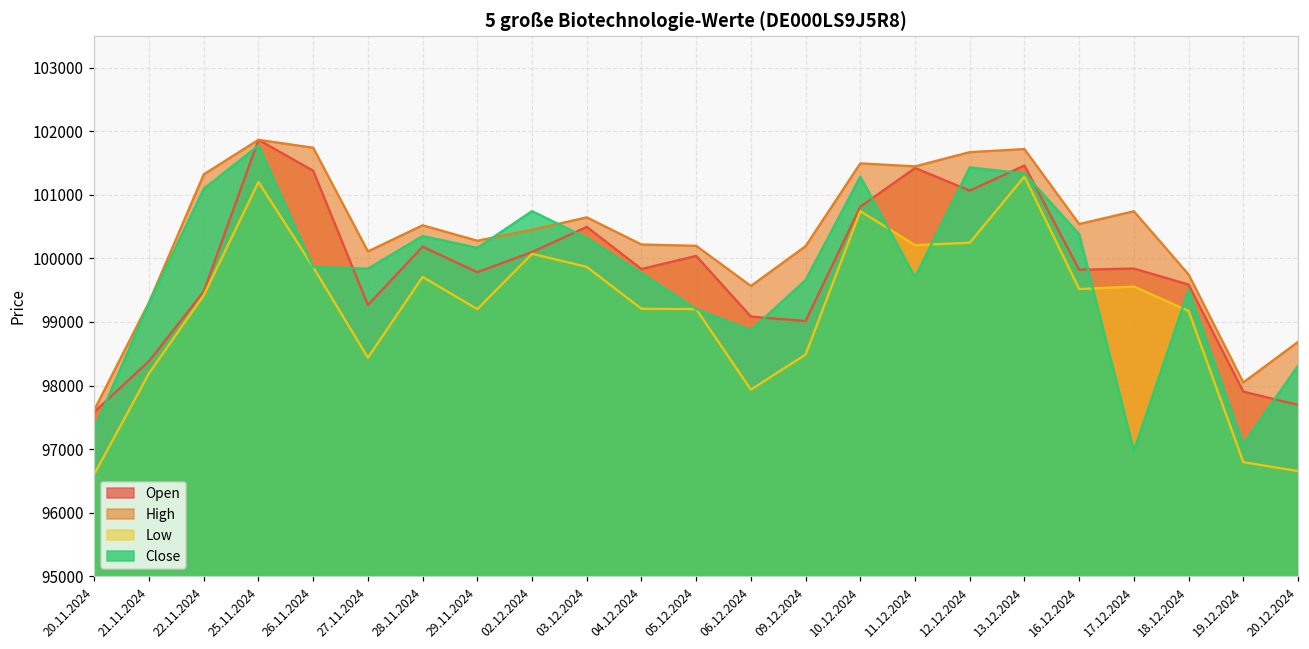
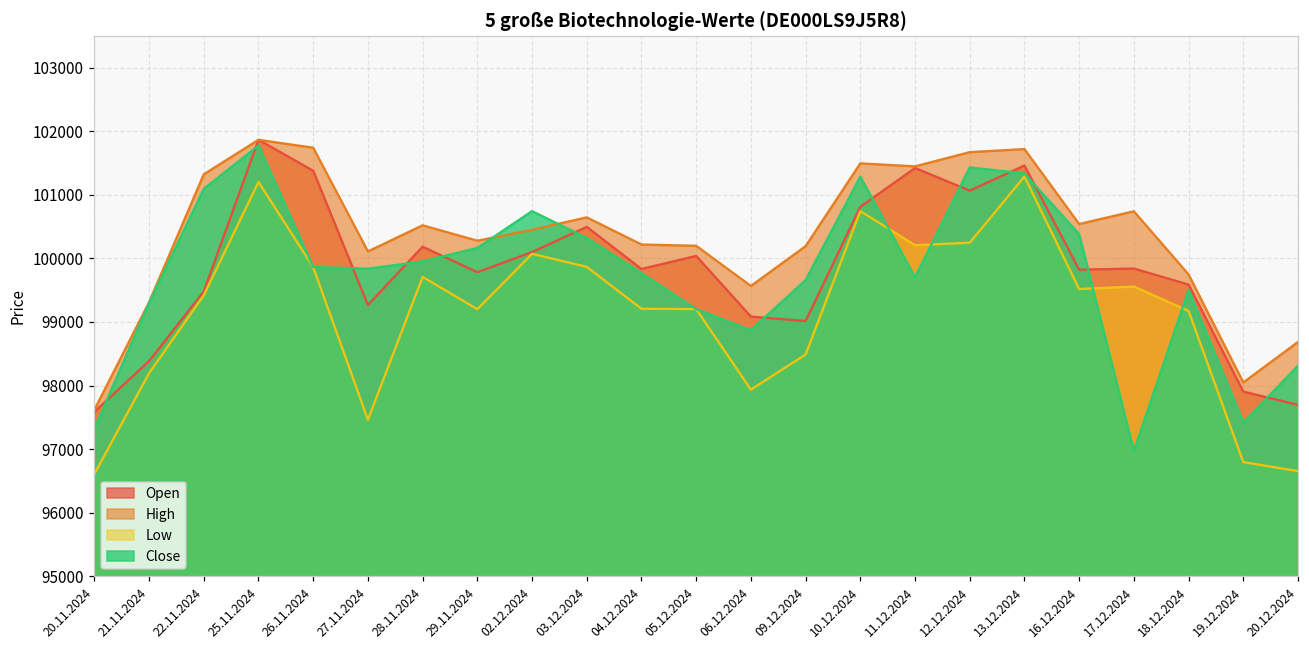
Low, 27.11.2024: 98400 -> 97500
Close, 28.11.2024: 100400 -> 100000
Close, 19.12.2024: 97100 -> 97400
